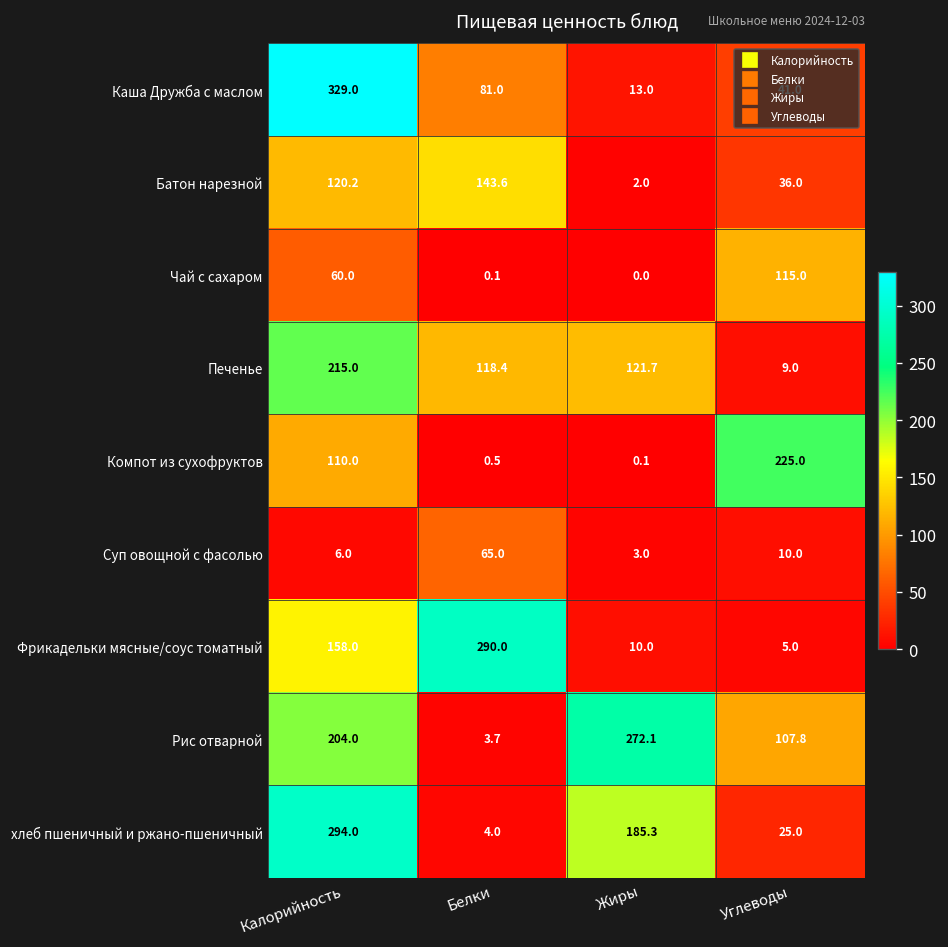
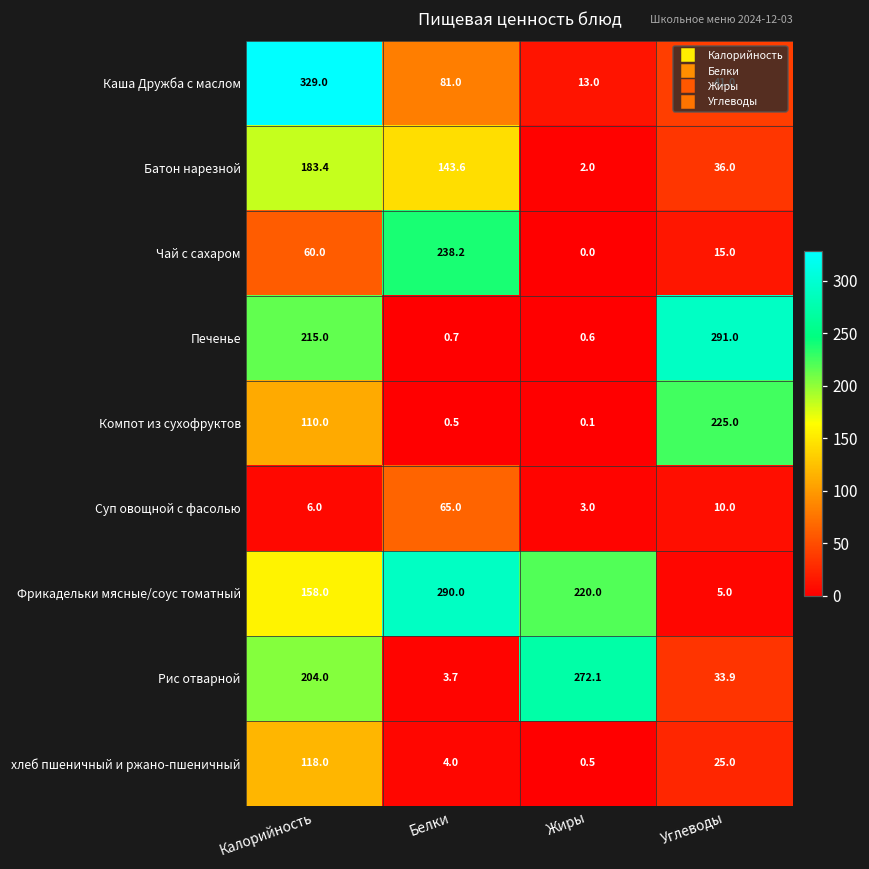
Батон нарезной, Калорийность: 120.2 -> 183.4
Чай с сахаром, Белки: 0.1 -> 238.2
Чай с сахаром, Углеводы: 115.0 -> 15.0
Печенье, Белки: 118.4 -> 0.7
Печенье, Жиры: 121.7 -> 0.6
Печенье, Углеводы: 9.0 -> 291.0
Фрикадельки мясные/соус томатный, Жиры: 10.0 -> 220.0
Рис отварной, Углеводы: 107.8 -> 33.9
хлеб пшеничный и ржано-пшеничный, Калорийность: 294.0 -> 118.0
хлеб пшеничный и ржано-пшеничный, Жиры: 185.3 -> 0.5
